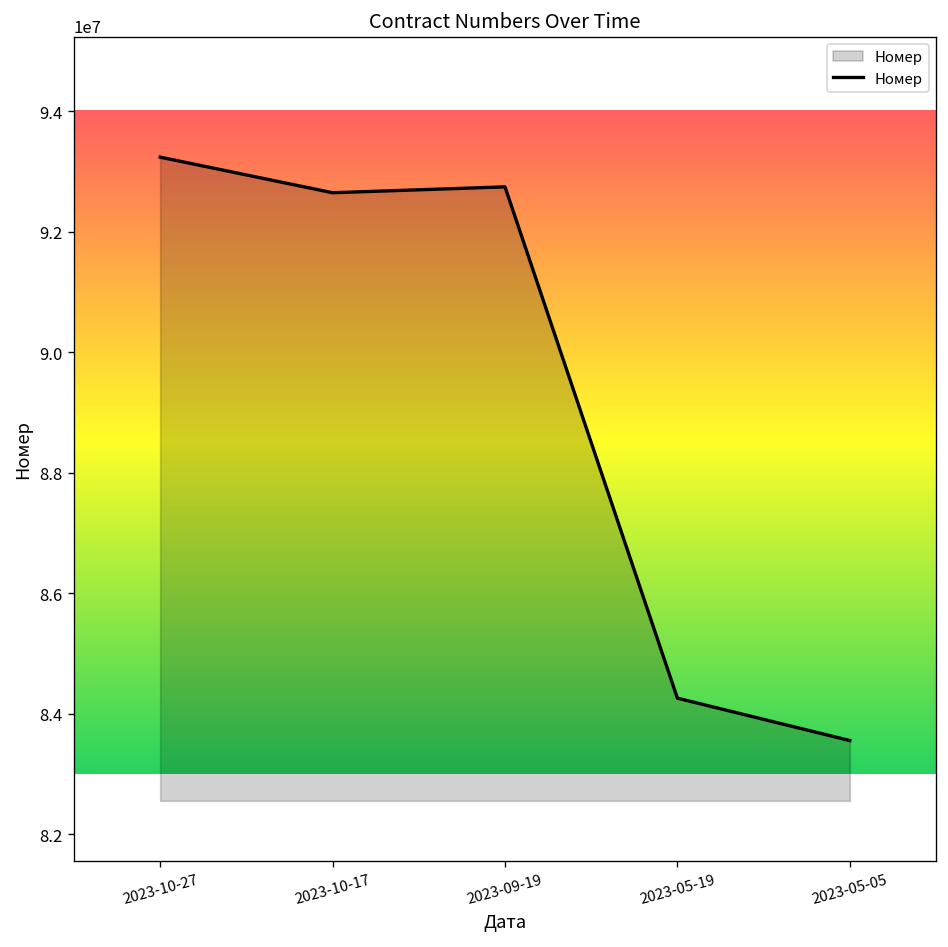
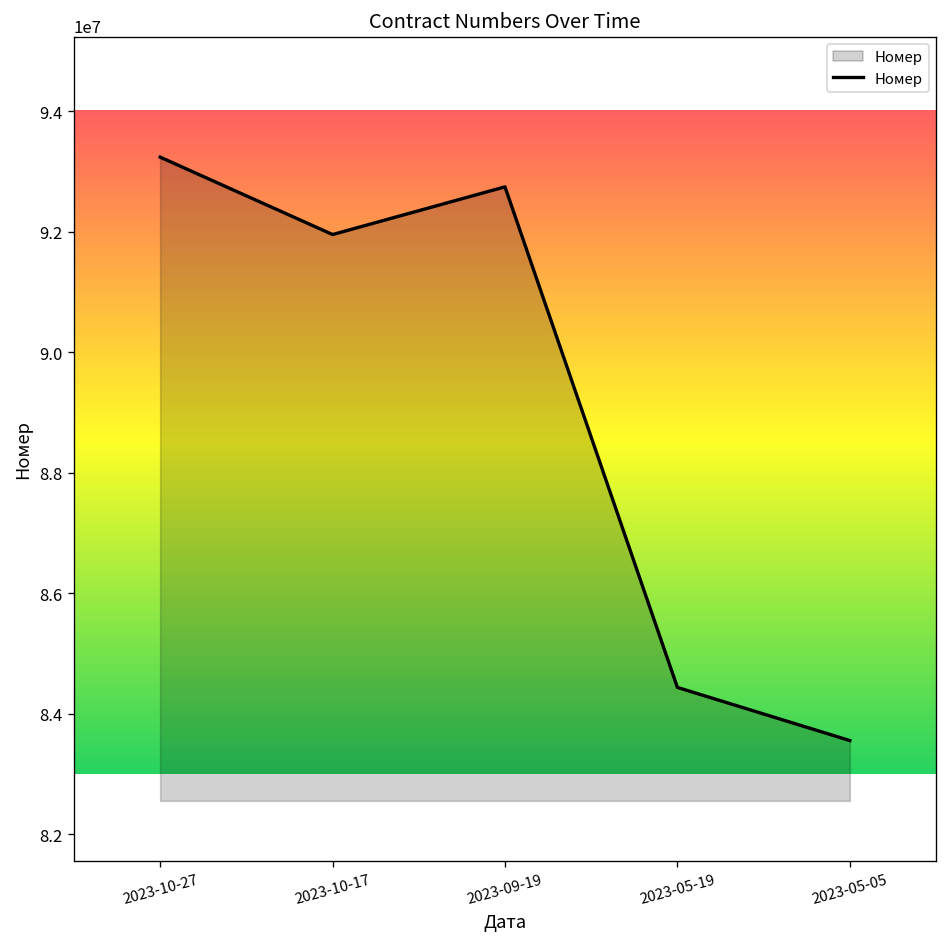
2023-10-17: 92600000 -> 92000000
2023-05-19: 84300000 -> 84400000
